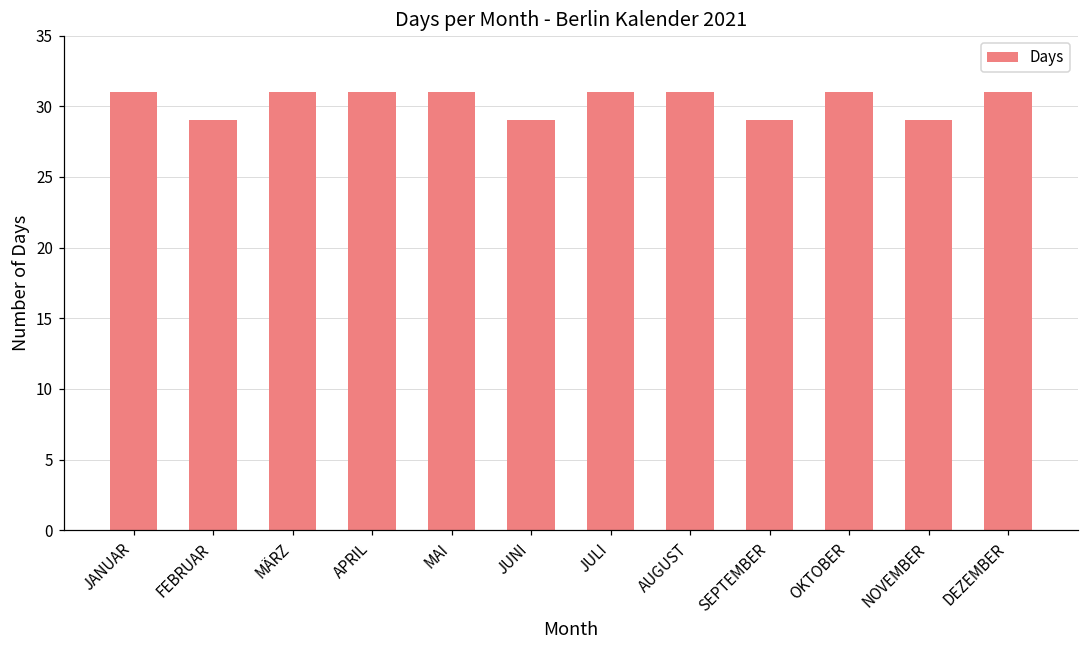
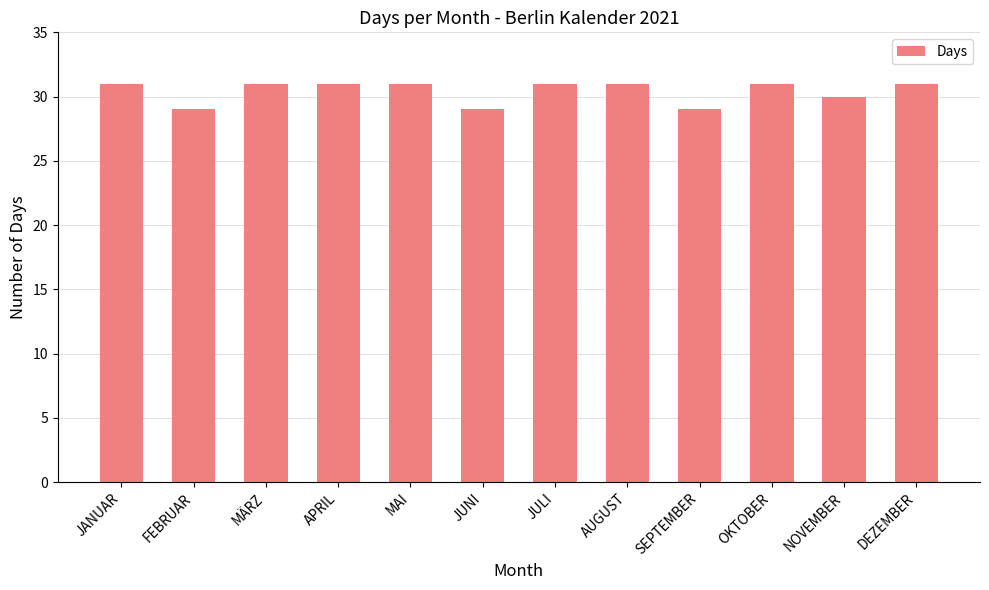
NOVEMBER: 29 -> 30
